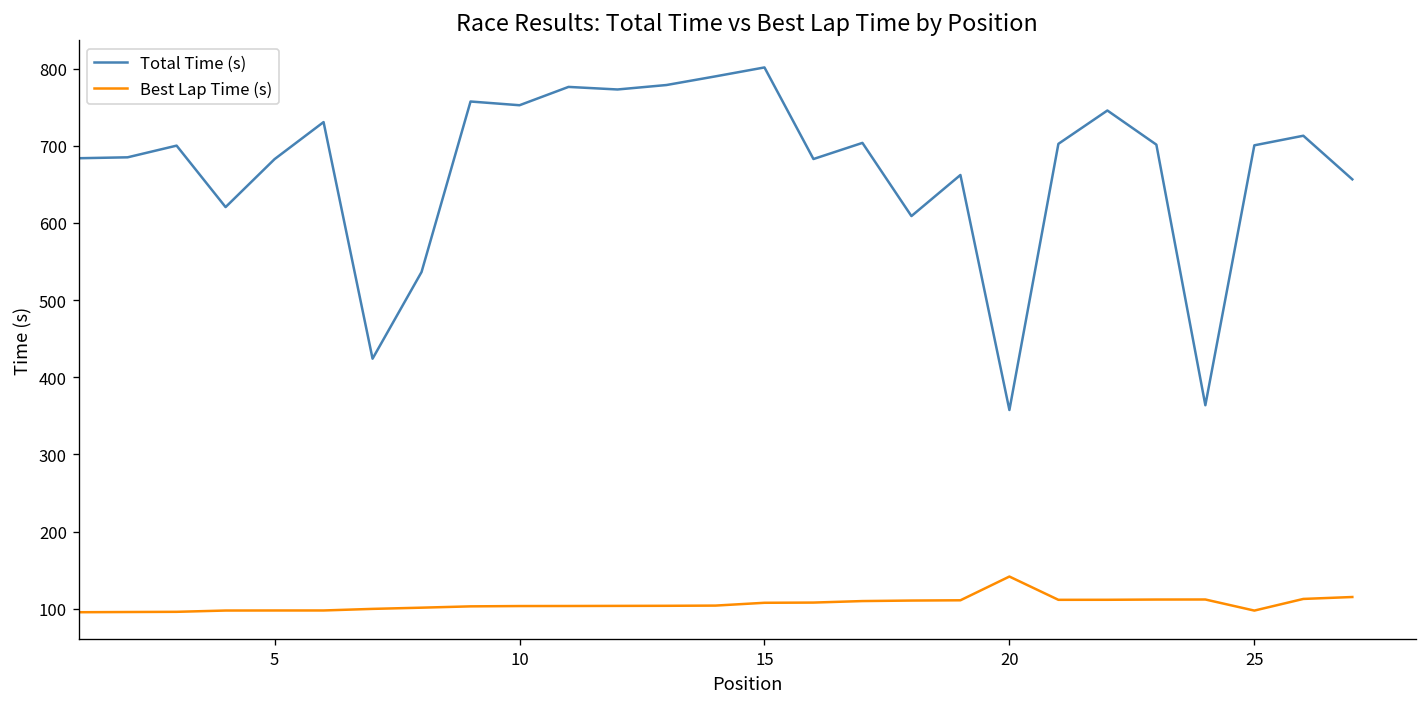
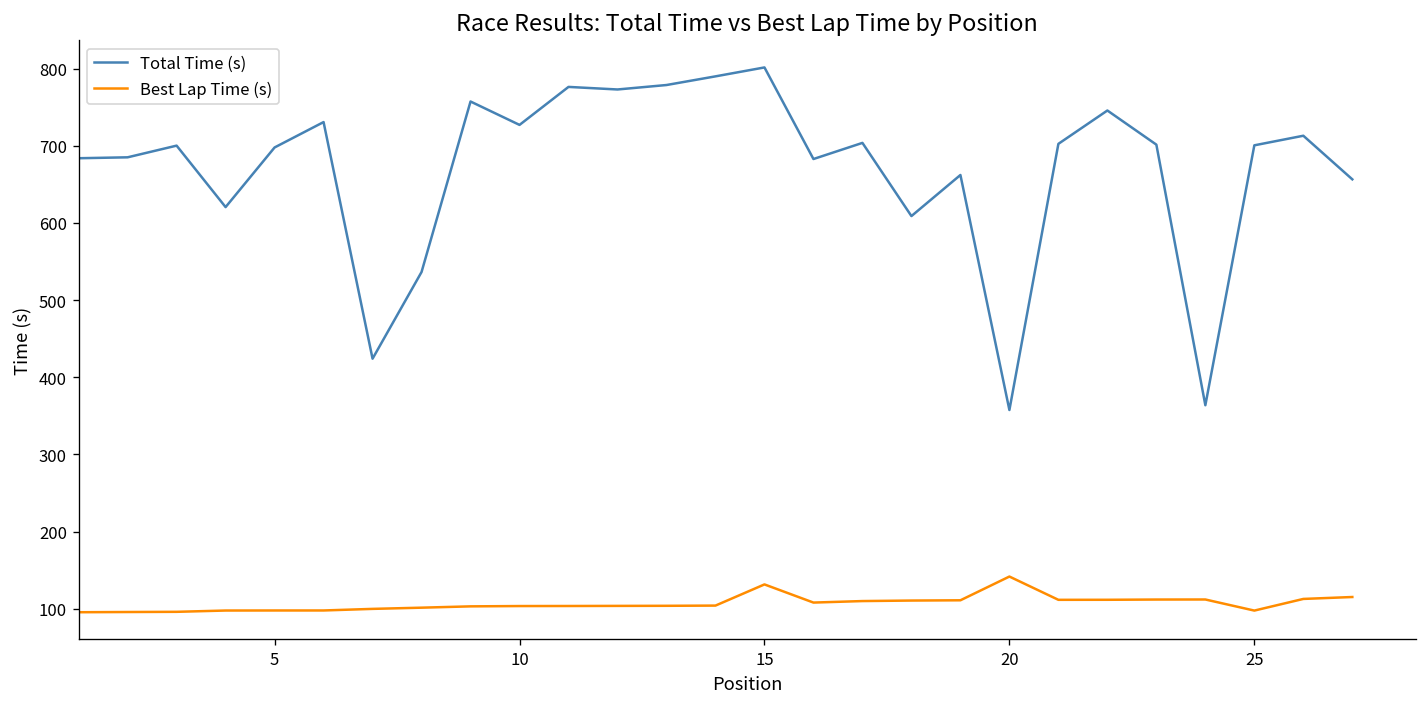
Total Time (s), 5: 680 -> 700
Total Time (s), 10: 750 -> 730
Best Lap Time (s), 15: 110 -> 130
